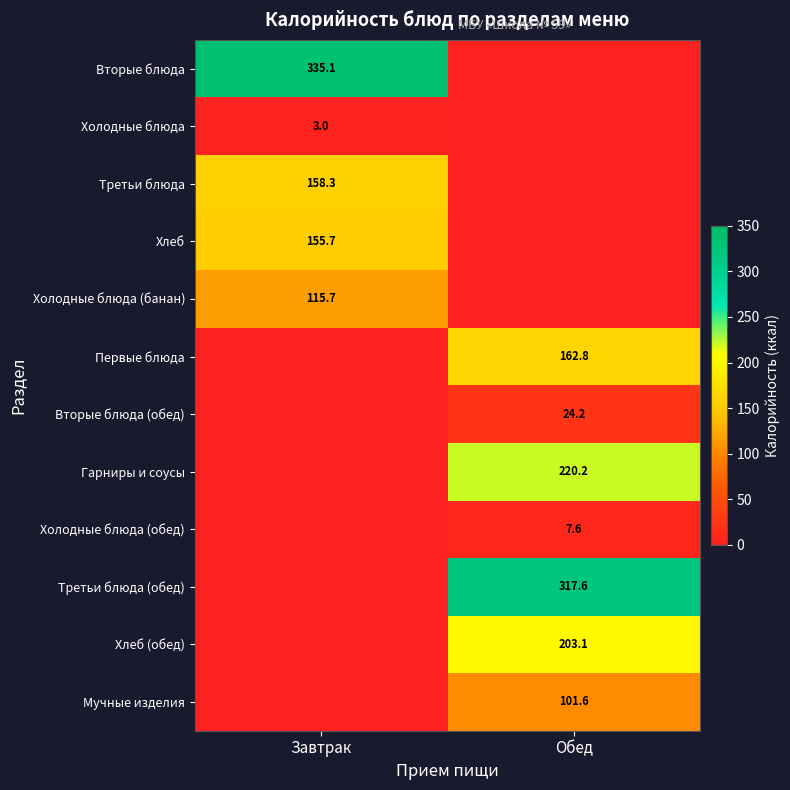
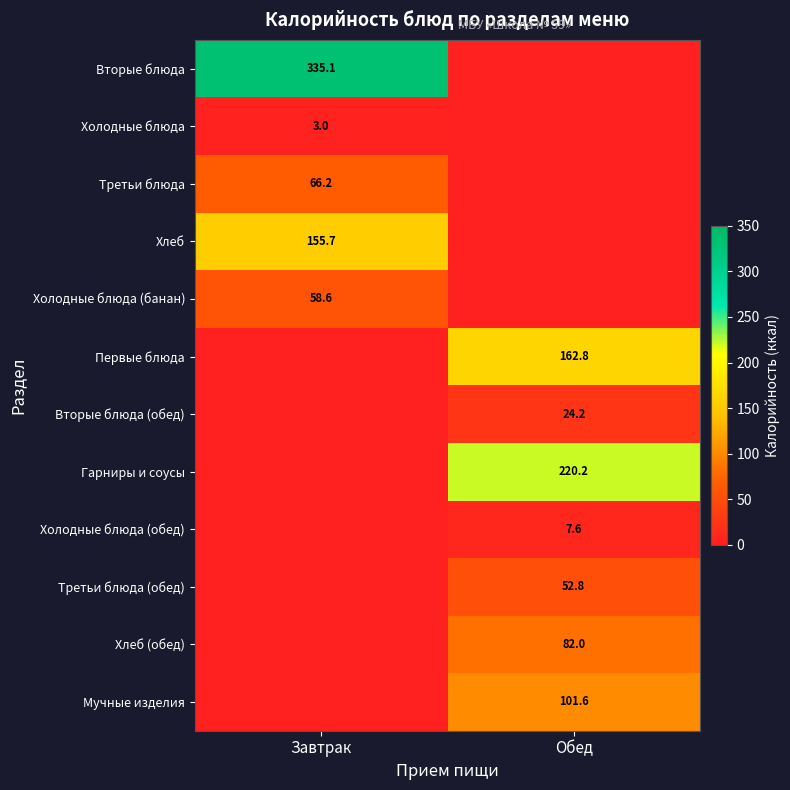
Третьи блюда, Завтрак: 158.3 -> 66.2
Холодные блюда (банан), Завтрак: 115.7 -> 58.6
Третьи блюда (обед), Обед: 317.6 -> 52.8
Хлеб (обед), Обед: 203.1 -> 82.0
